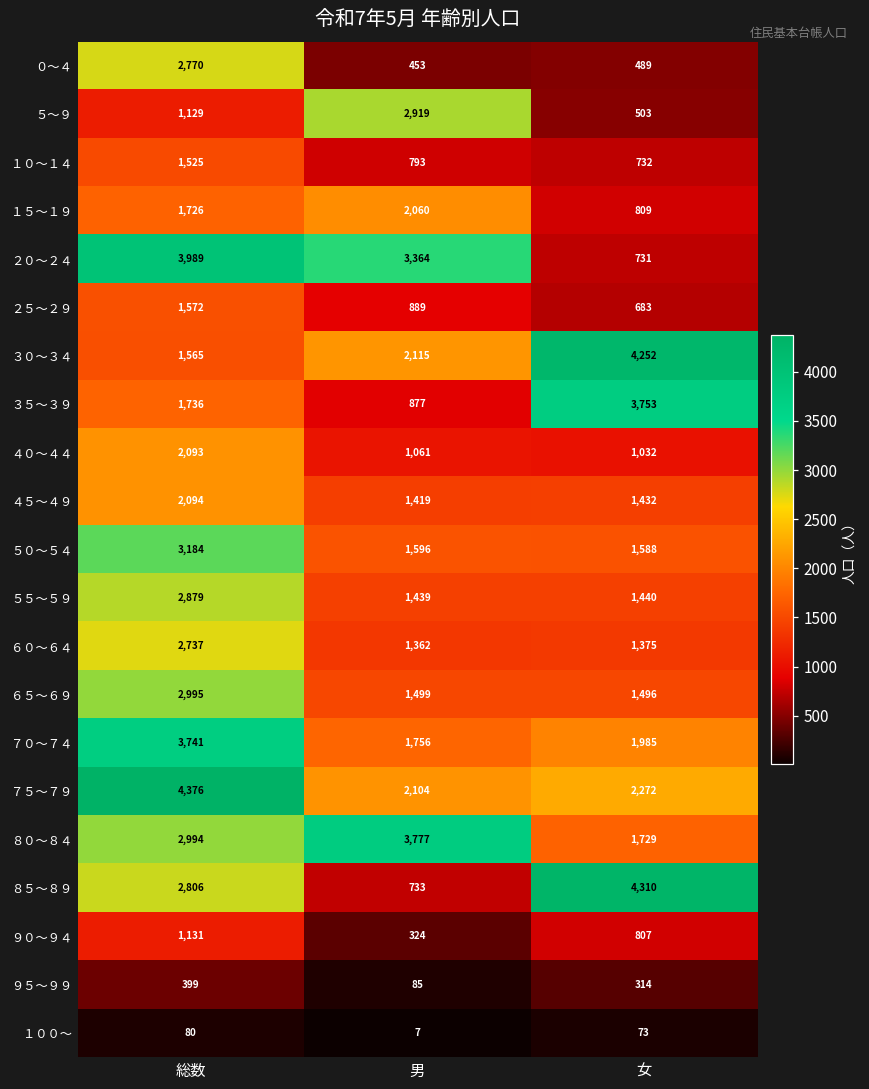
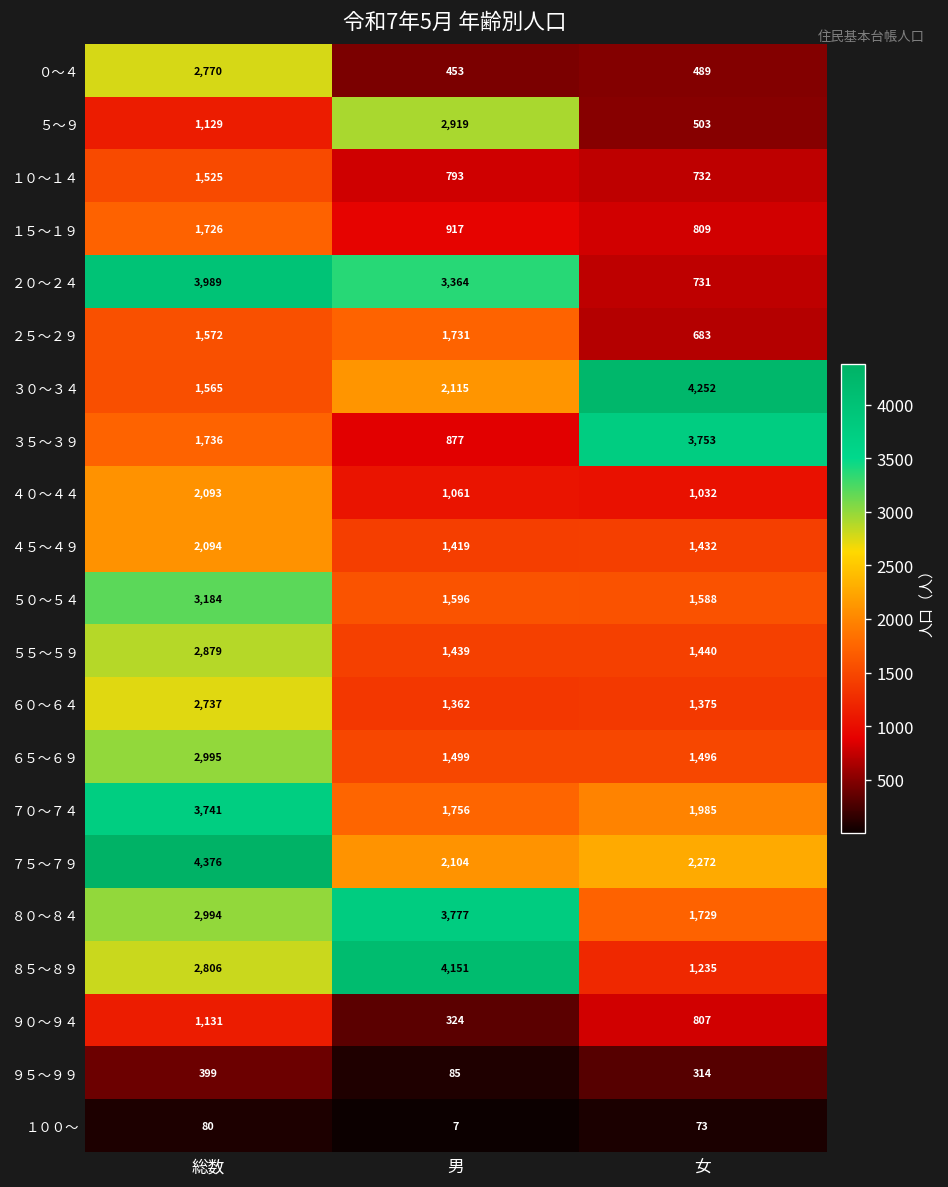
１５～１９, 男: 2,060 -> 917
２５～２９, 男: 889 -> 1,731
８５～８９, 男: 733 -> 4,151
８５～８９, 女: 4,310 -> 1,235
